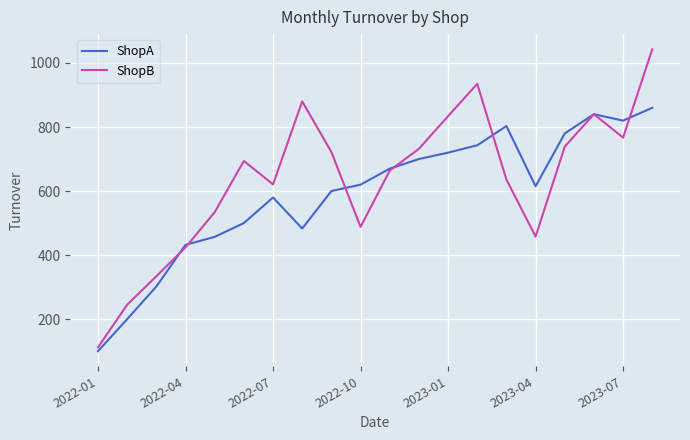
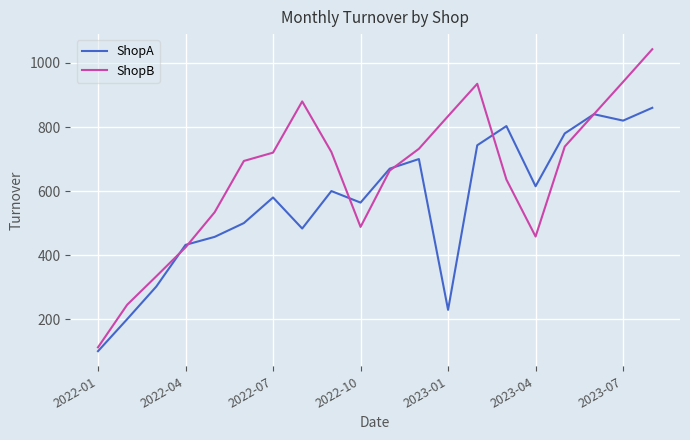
ShopB, 2022-07: 620 -> 720
ShopA, 2022-10: 620 -> 560
ShopA, 2023-01: 720 -> 230
ShopB, 2023-07: 770 -> 940
